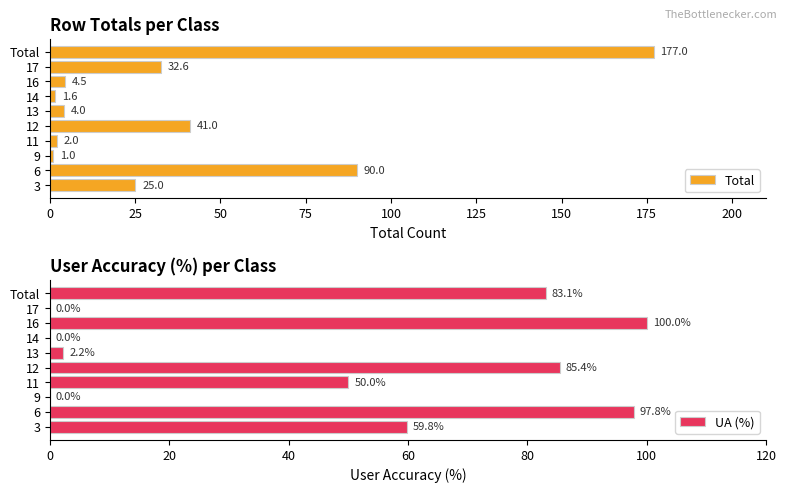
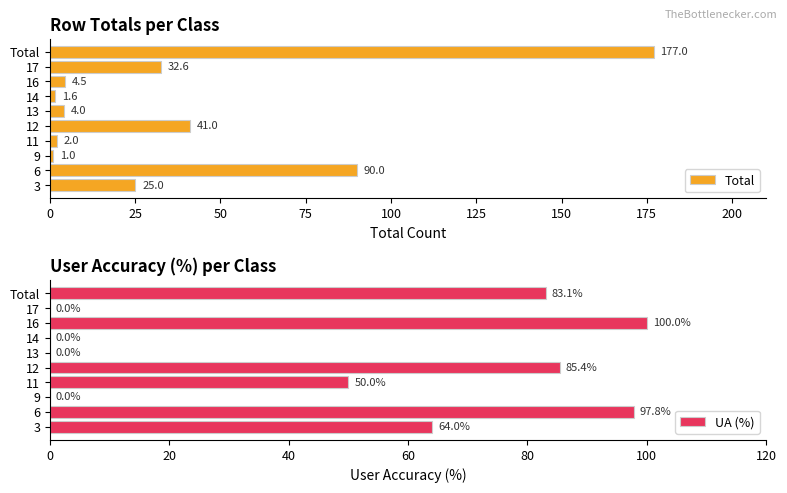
User Accuracy (%) per Class, 13: 2.2% -> 0.0%
User Accuracy (%) per Class, 3: 59.8% -> 64.0%
